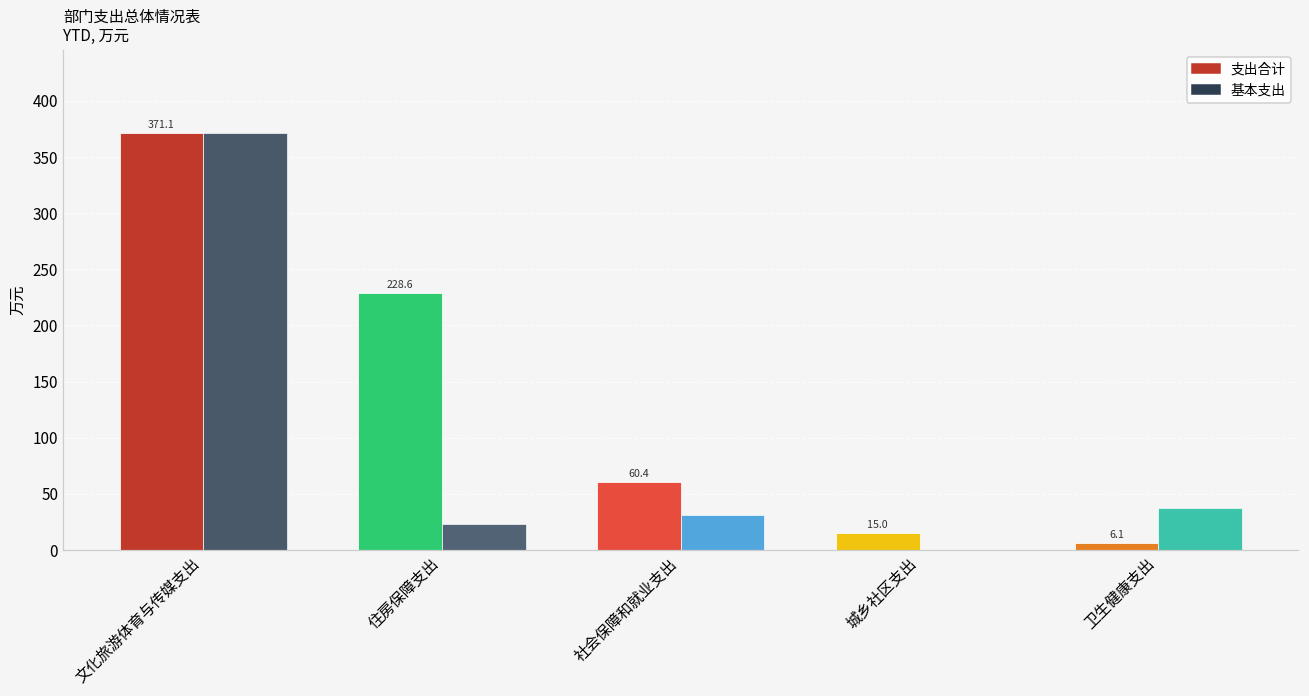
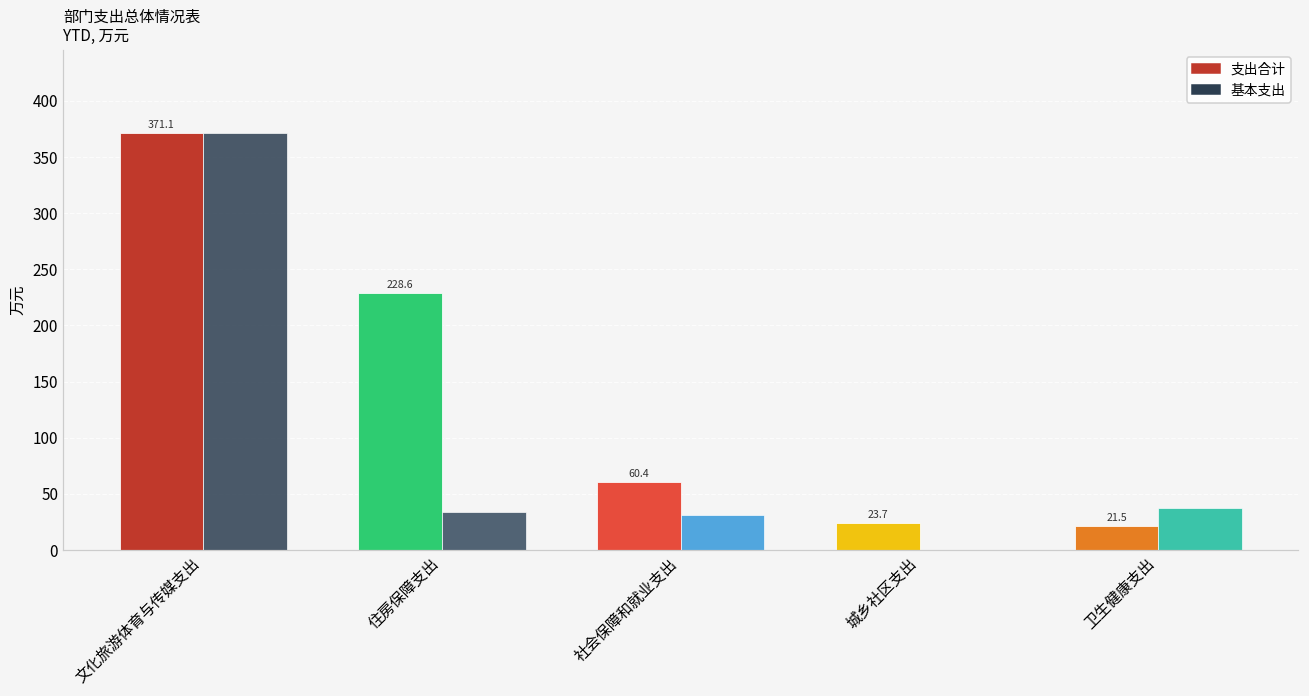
基本支出, 住房保障支出: 23 -> 34
支出合计, 城乡社区支出: 15.0 -> 23.7
支出合计, 卫生健康支出: 6.1 -> 21.5
